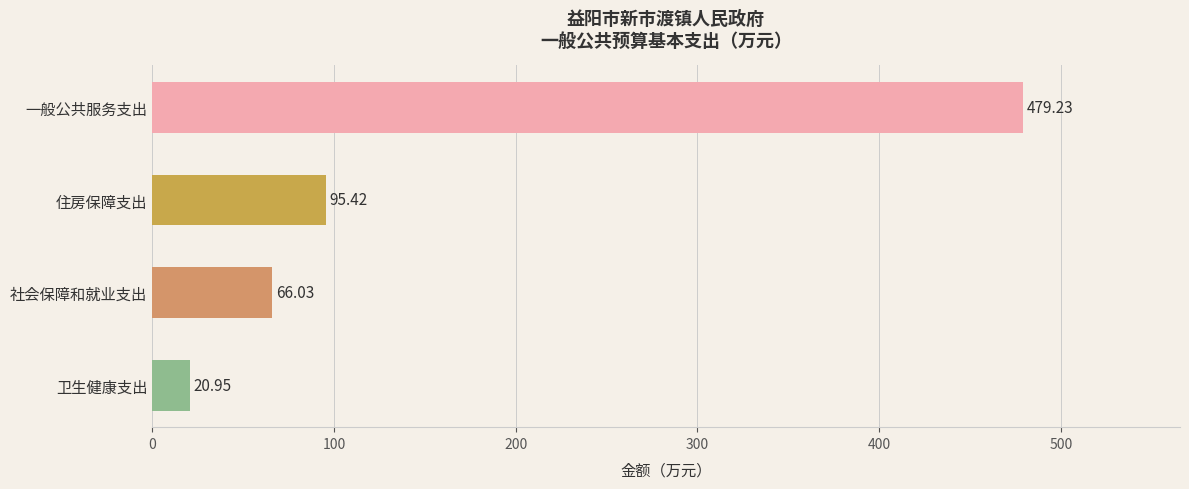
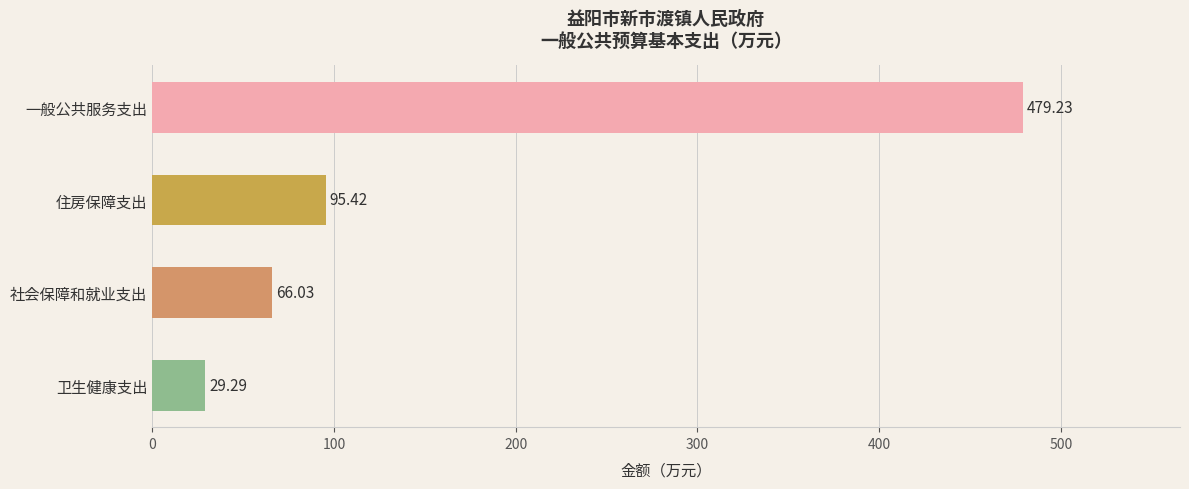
卫生健康支出: 20.95 -> 29.29
